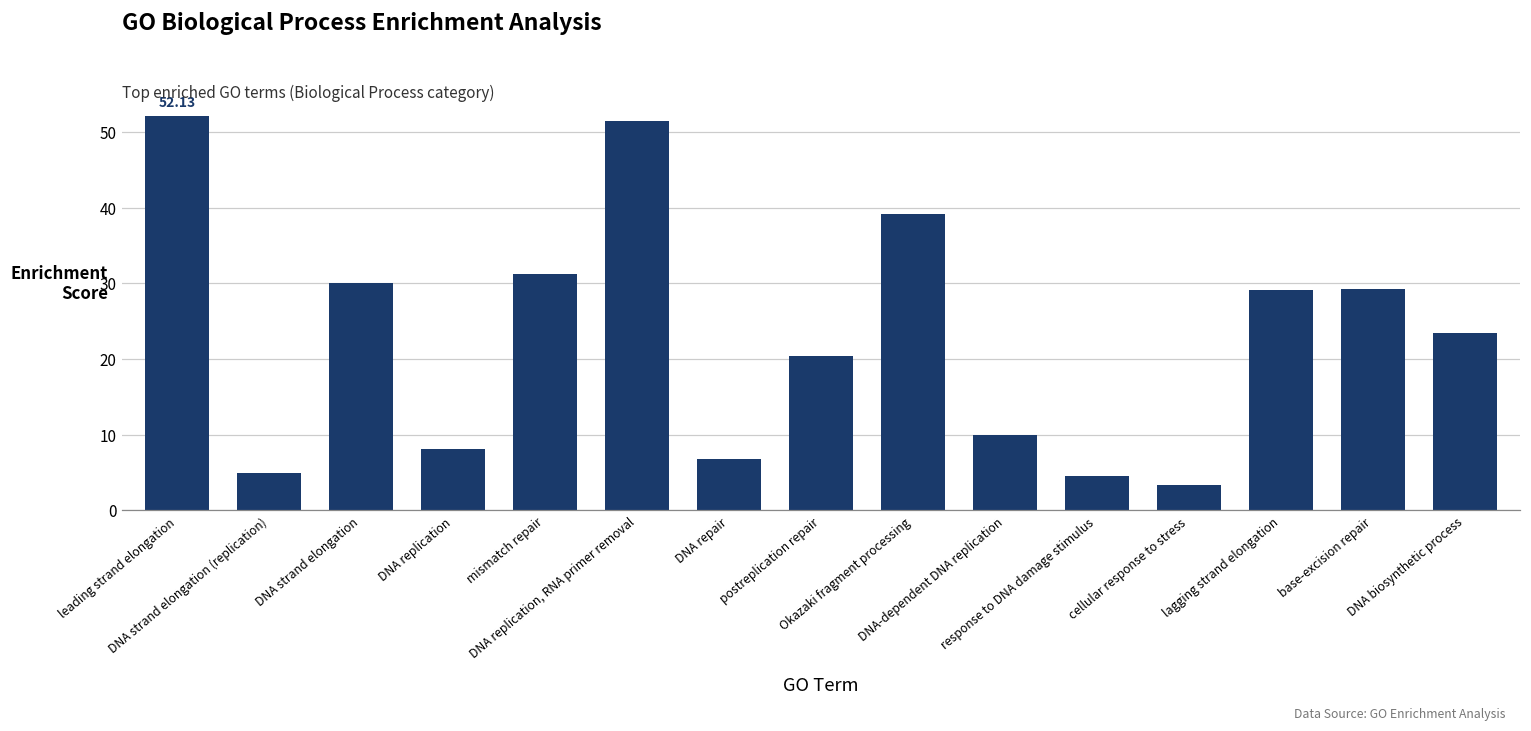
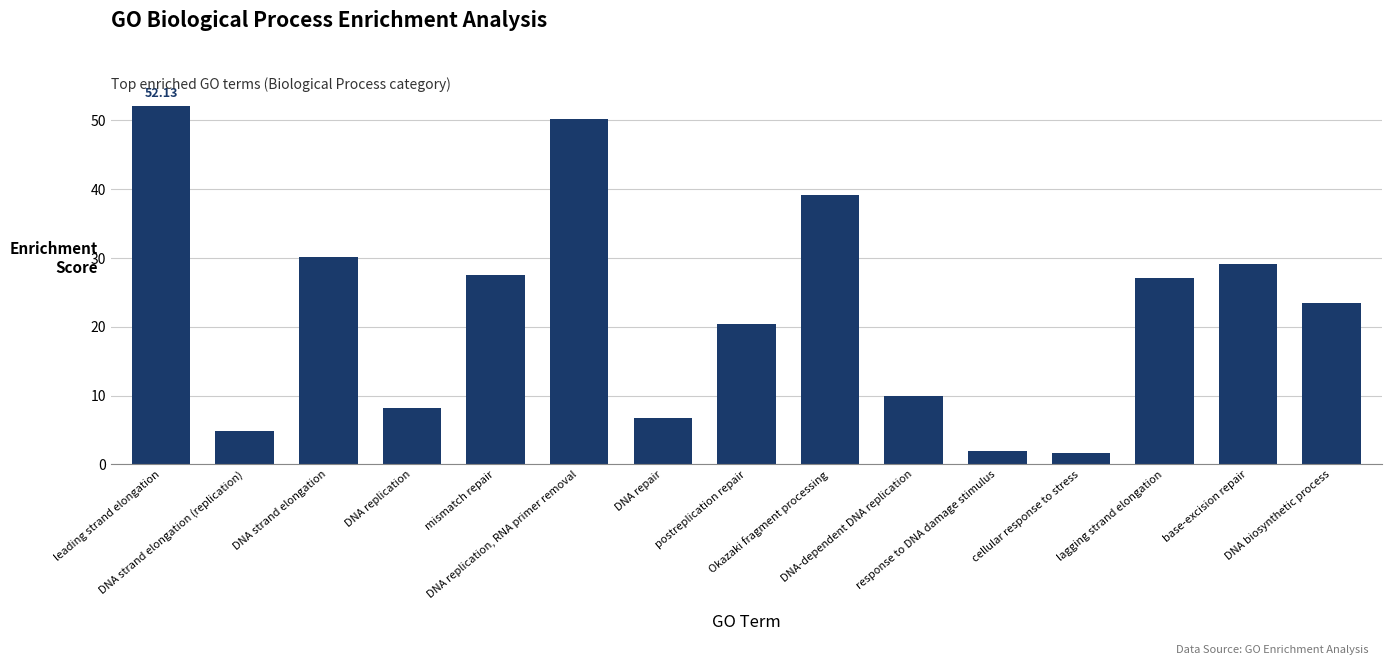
mismatch repair: 31 -> 28
DNA replication, RNA primer removal: 51 -> 50
response to DNA damage stimulus: 5 -> 2
cellular response to stress: 3 -> 2
lagging strand elongation: 29 -> 27
